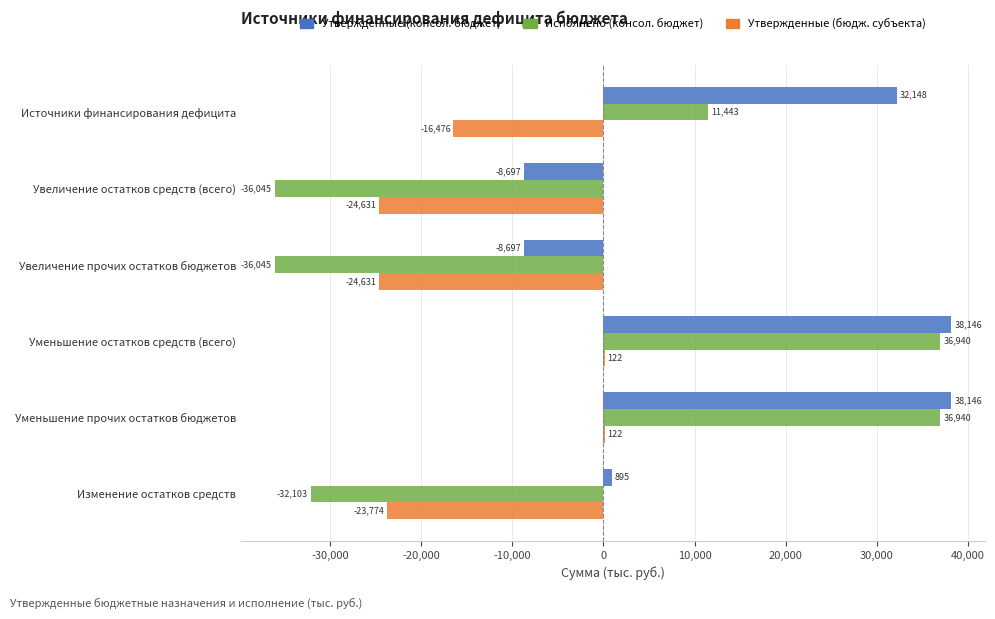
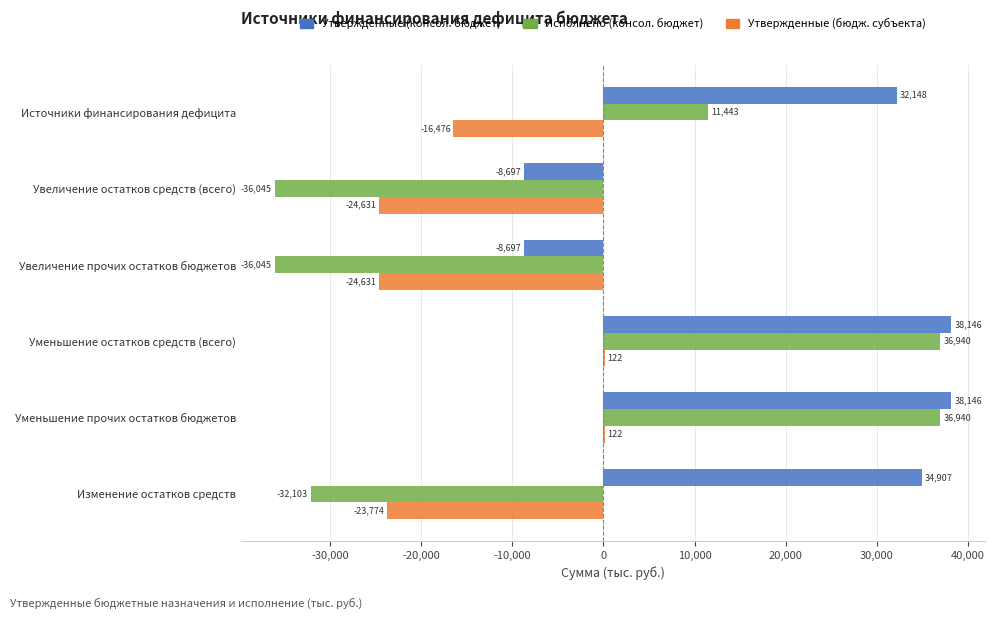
Утвержденные (консол. бюджет), Изменение остатков средств: 895 -> 34,907
